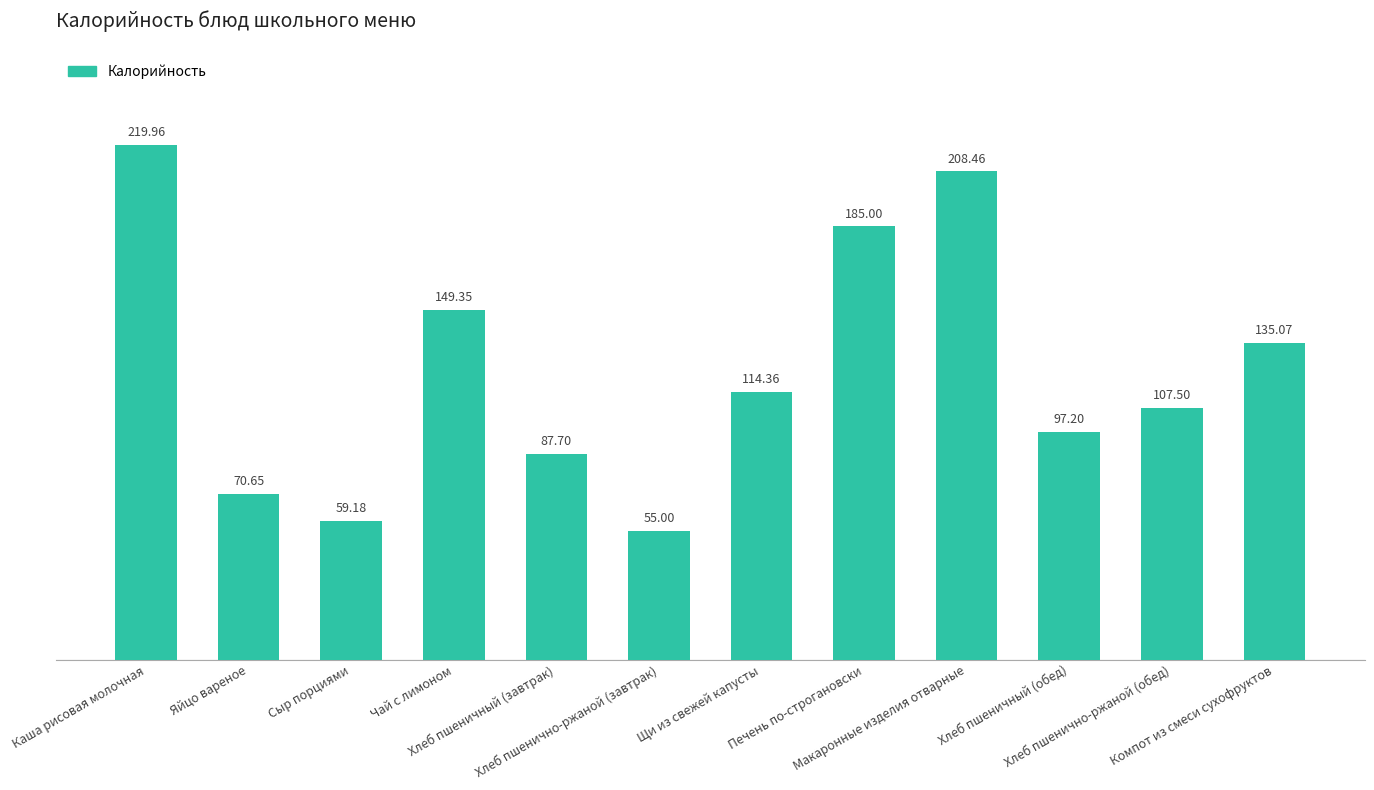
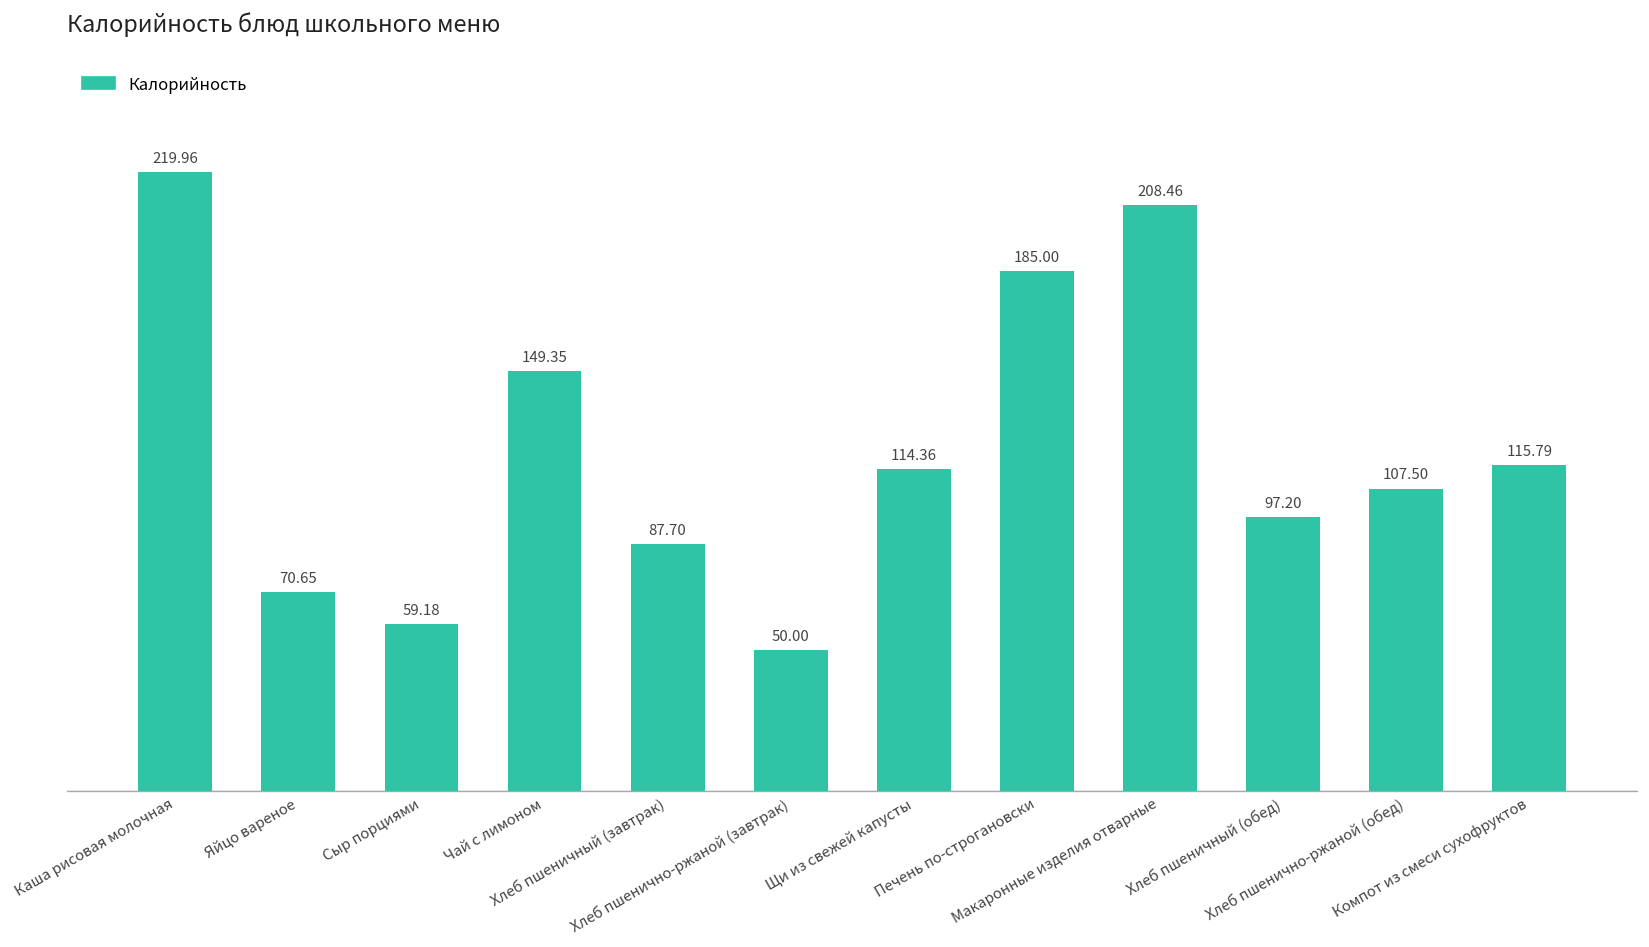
Хлеб пшенично-ржаной (завтрак): 55.00 -> 50.00
Компот из смеси сухофруктов: 135.07 -> 115.79
